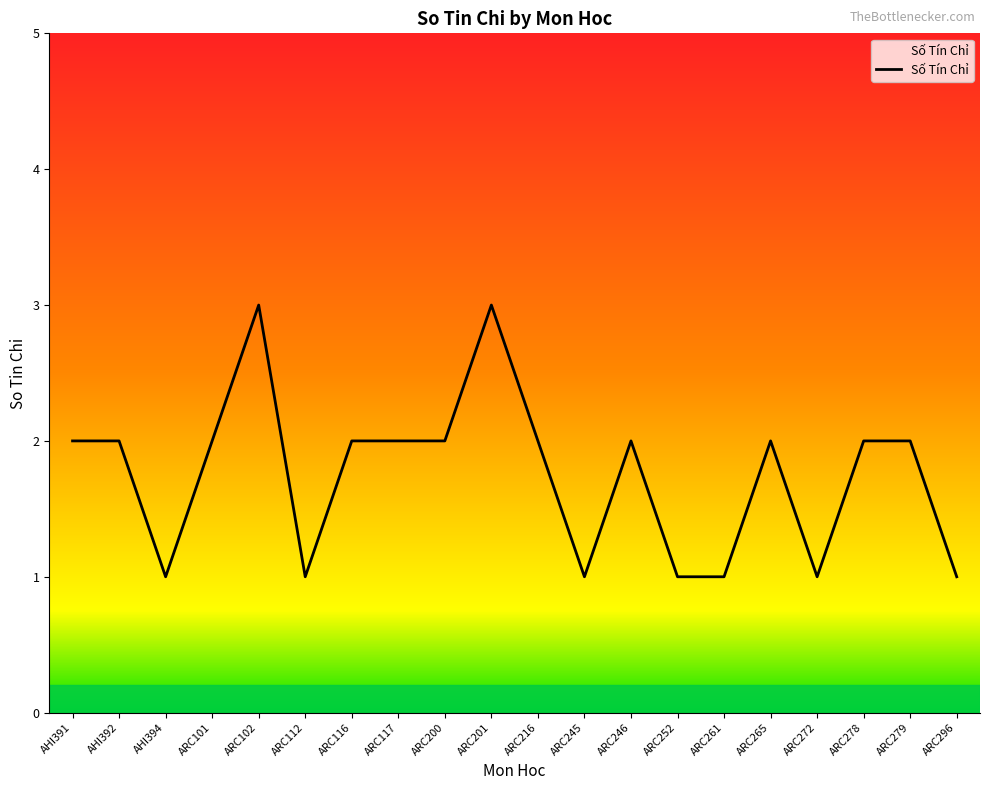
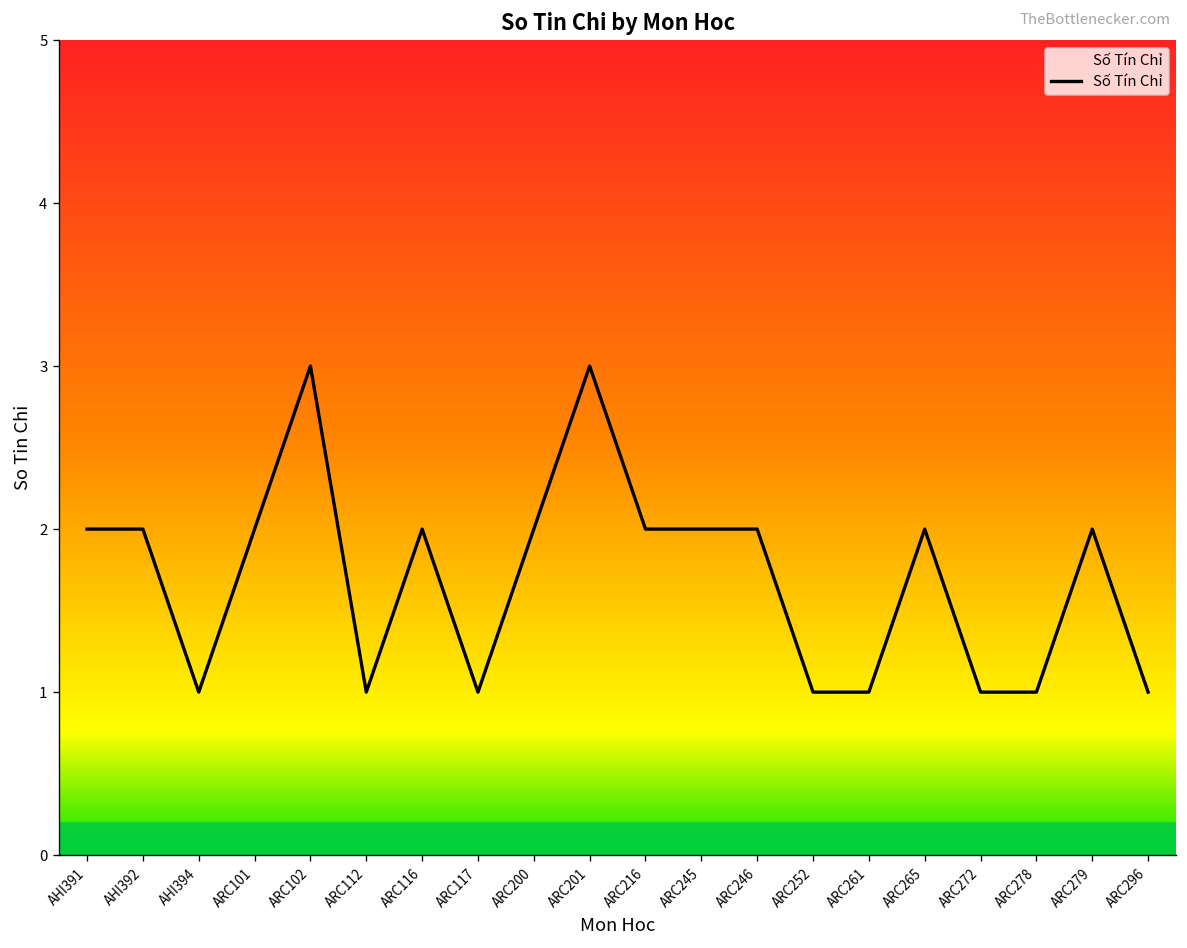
ARC117: 2 -> 1
ARC245: 1 -> 2
ARC278: 2 -> 1
